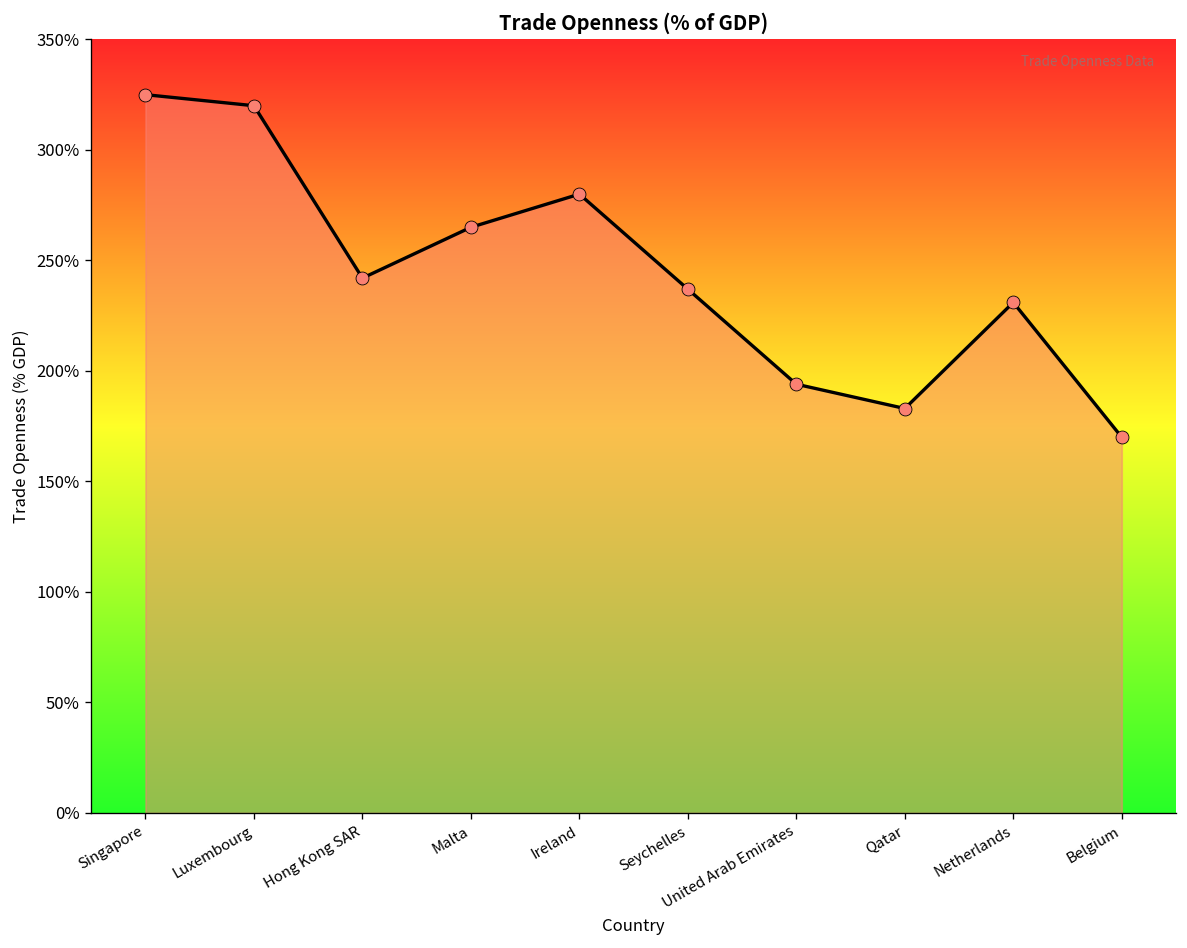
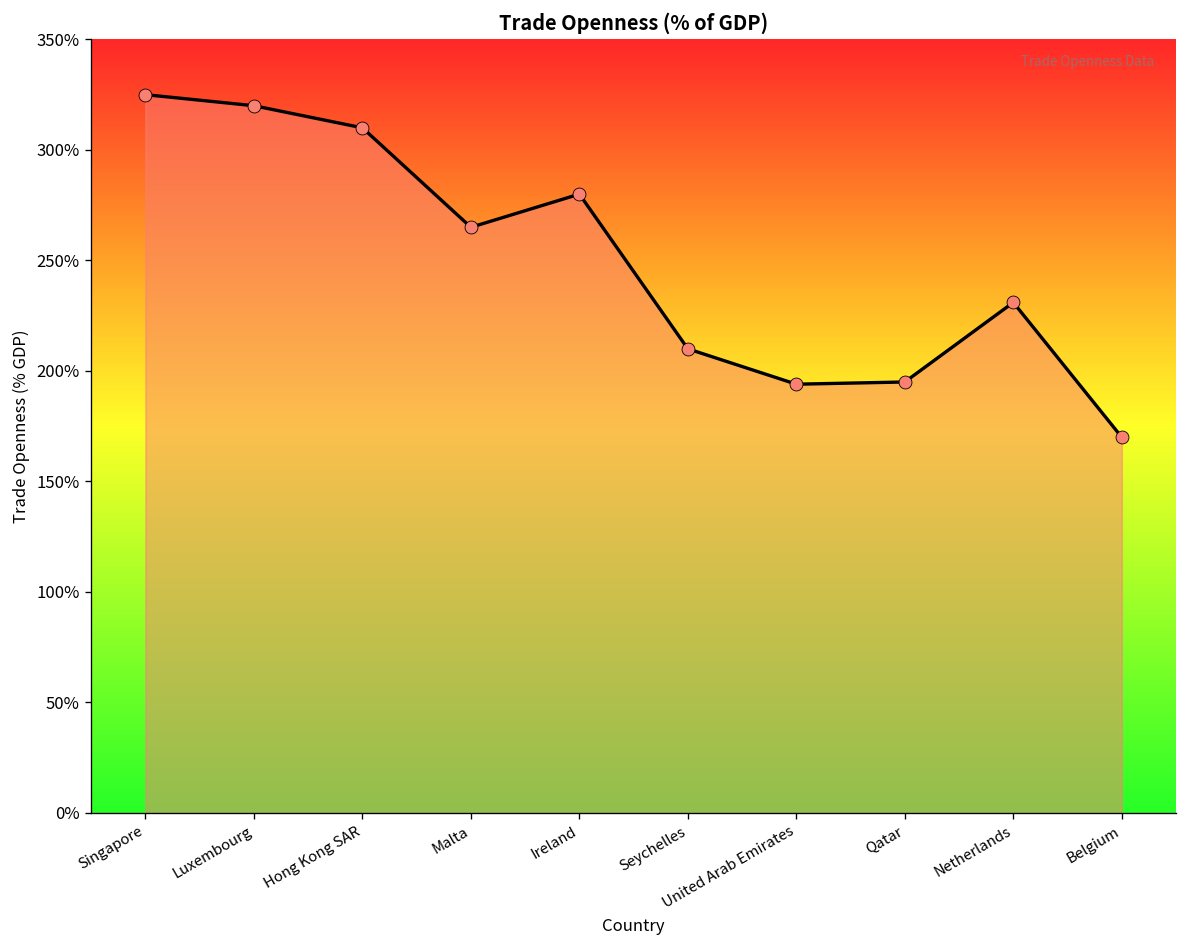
Hong Kong SAR: 242% -> 310%
Seychelles: 237% -> 210%
Qatar: 183% -> 195%
